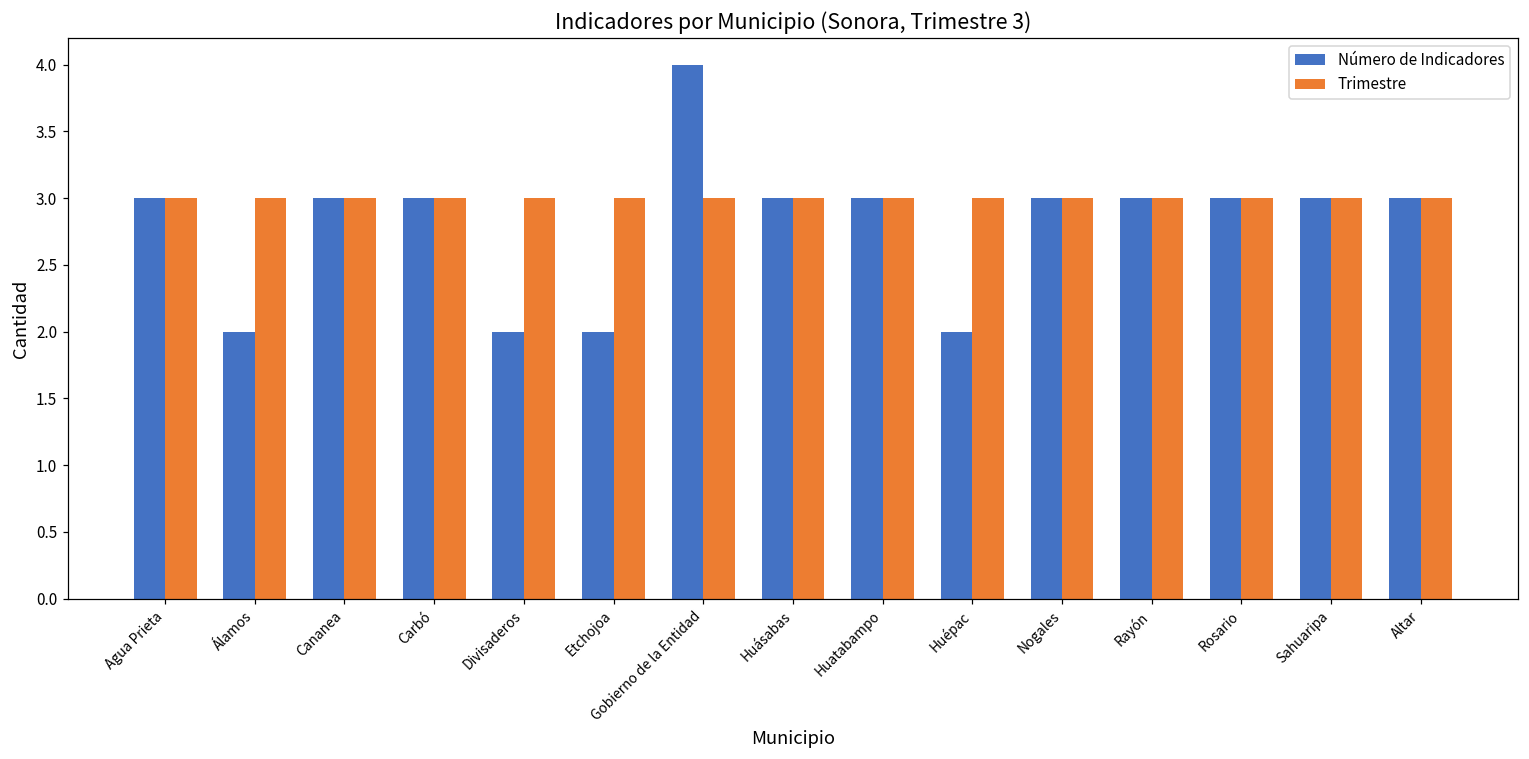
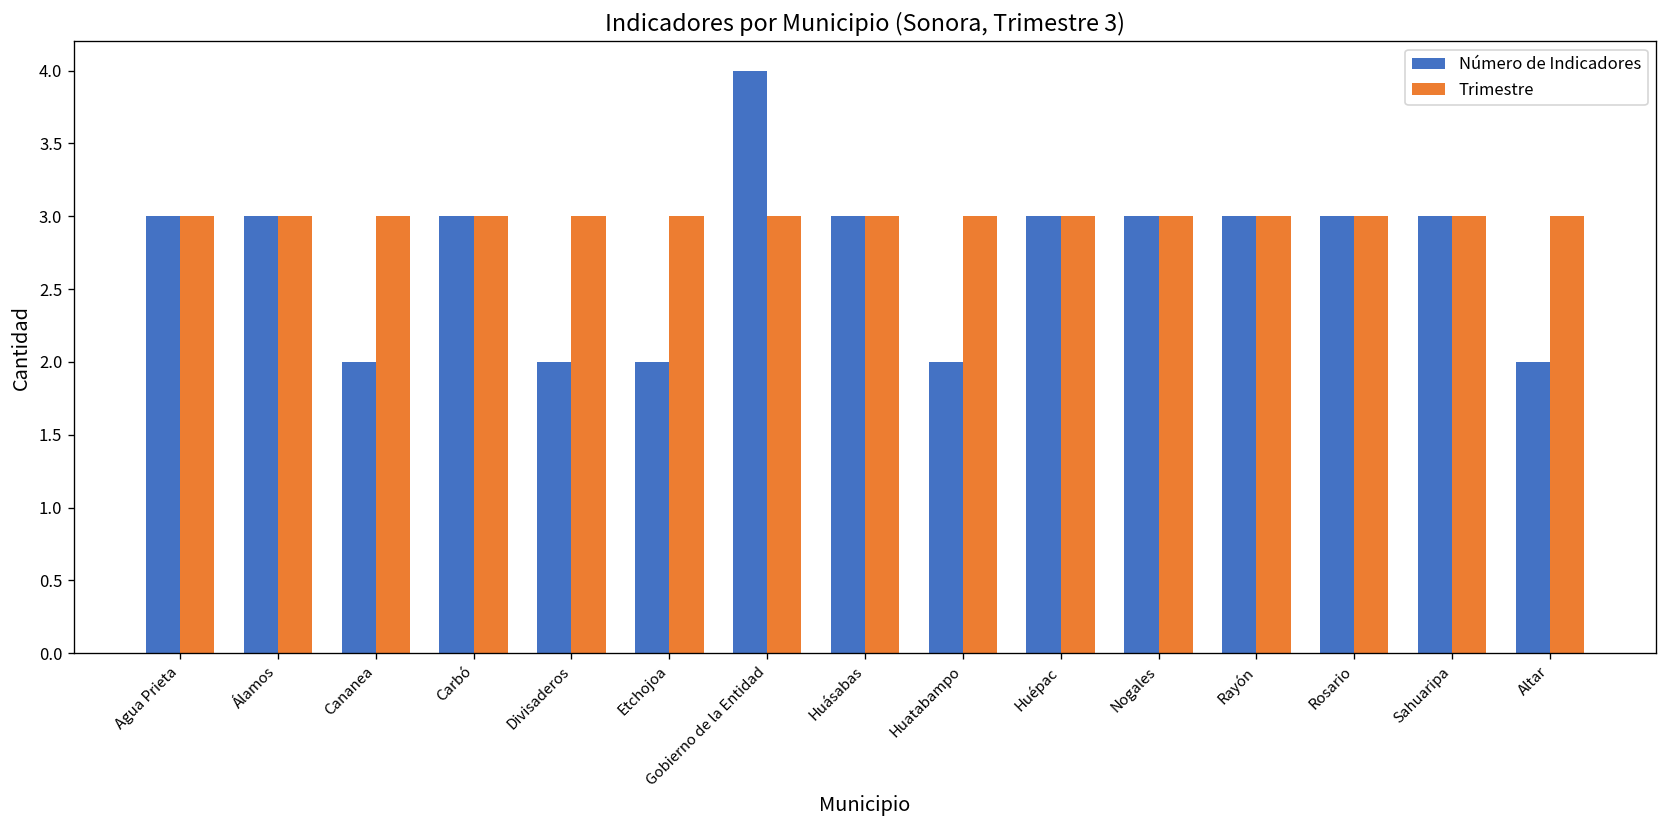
Número de Indicadores, Álamos: 2 -> 3
Número de Indicadores, Cananea: 3 -> 2
Número de Indicadores, Huatabampo: 3 -> 2
Número de Indicadores, Huépac: 2 -> 3
Número de Indicadores, Altar: 3 -> 2
